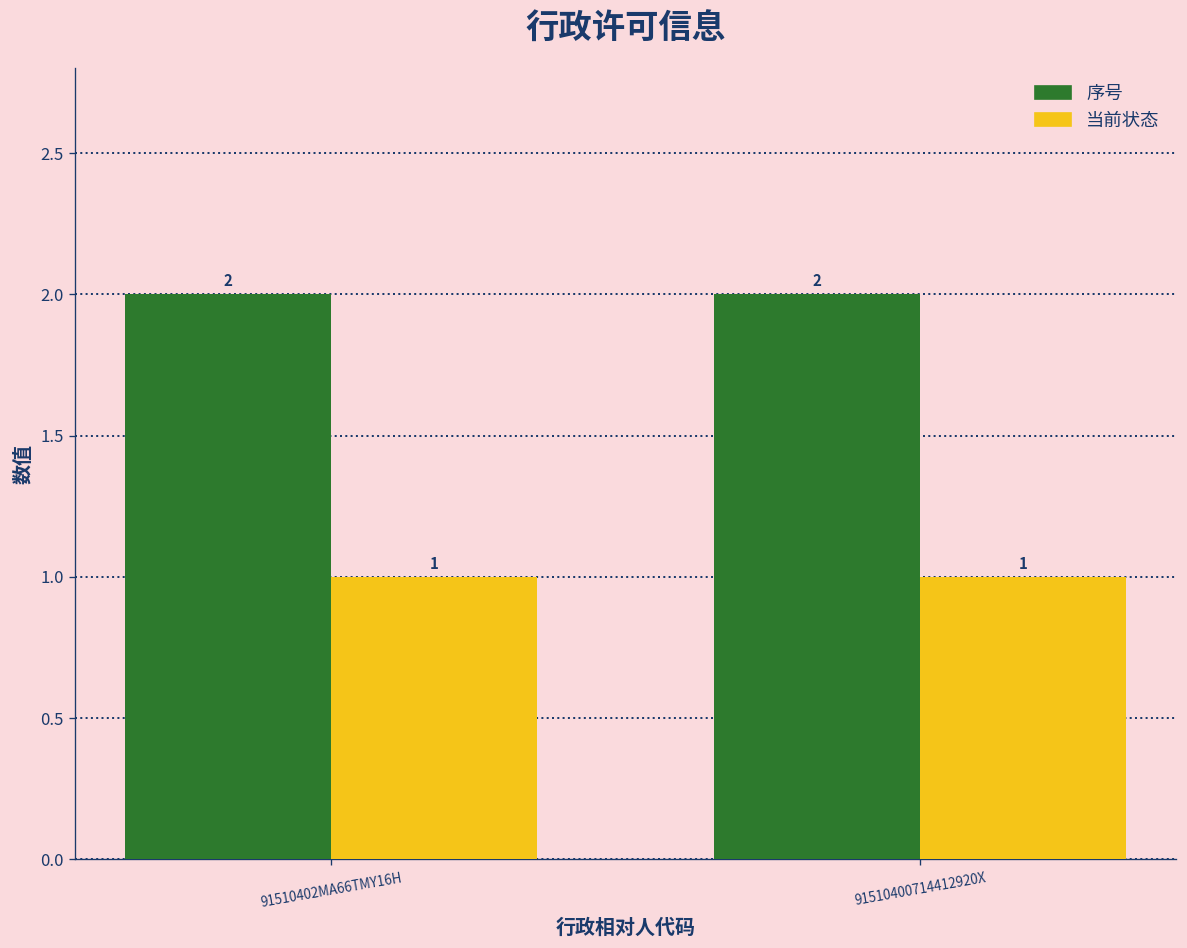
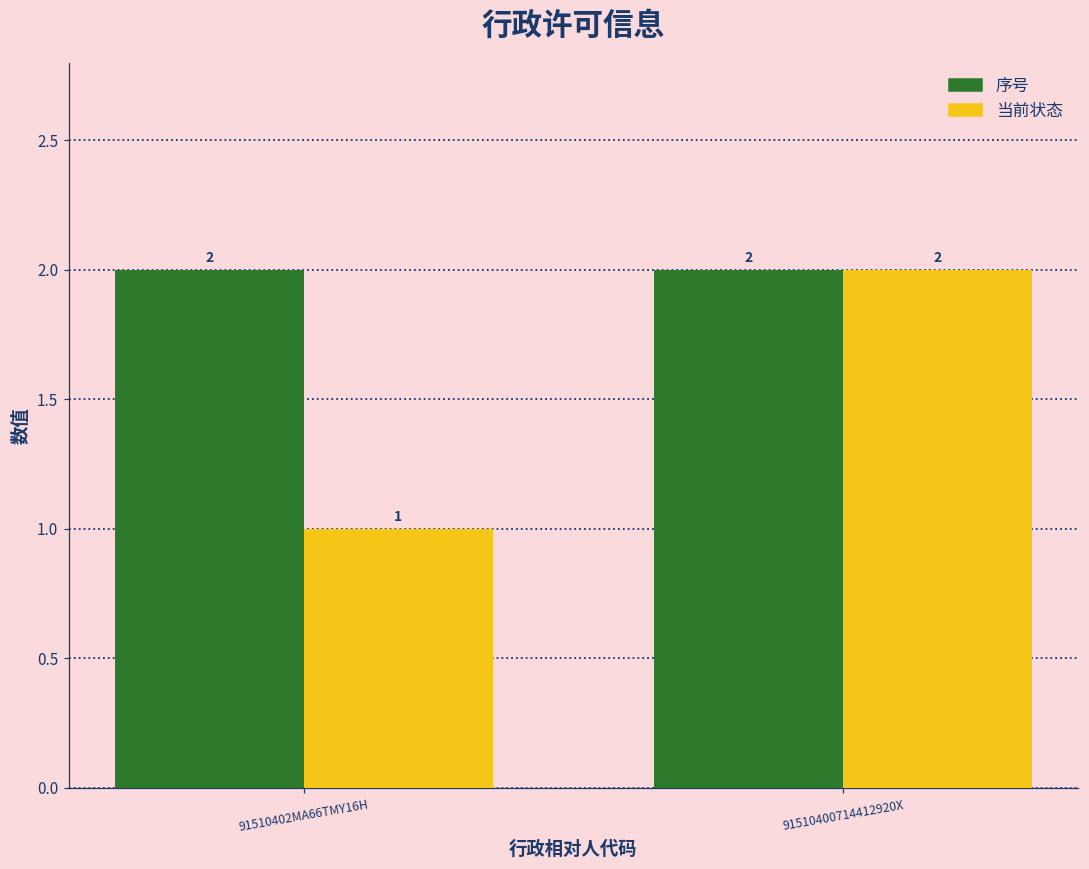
当前状态, 91510400714412920X: 1 -> 2
